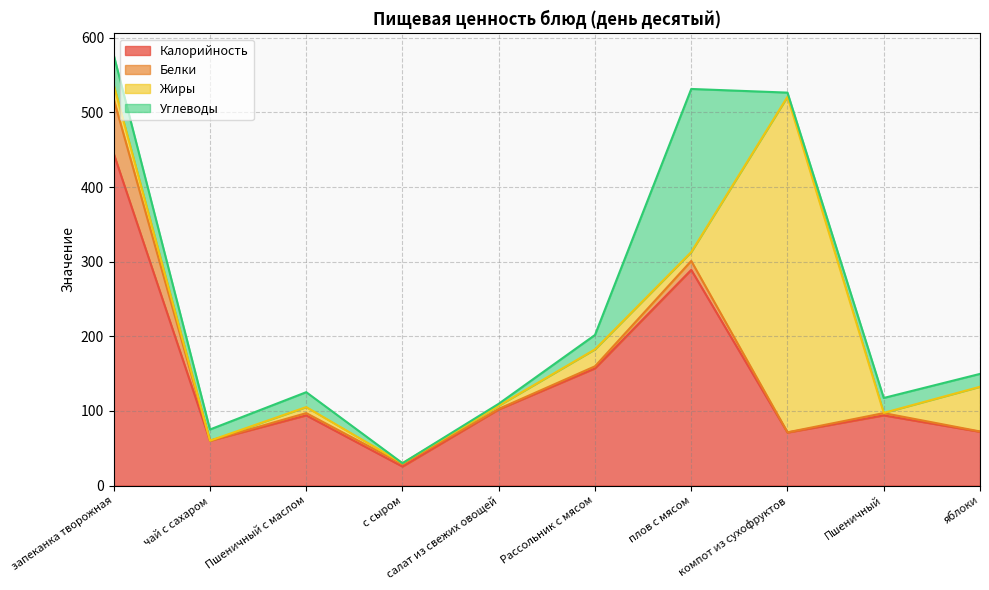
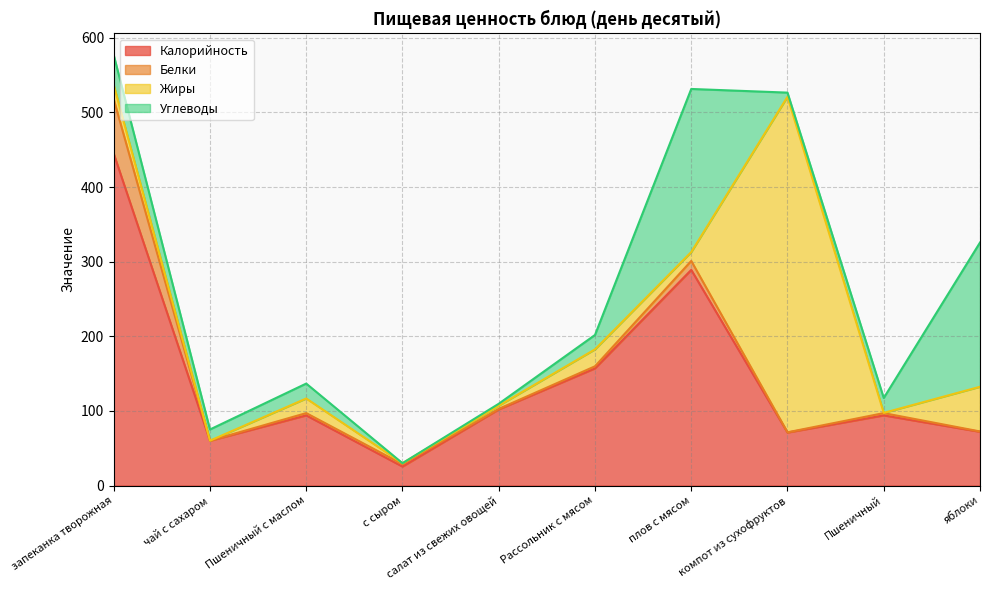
Жиры, Пшеничный с маслом: 10 -> 20
Углеводы, яблоки: 20 -> 190
